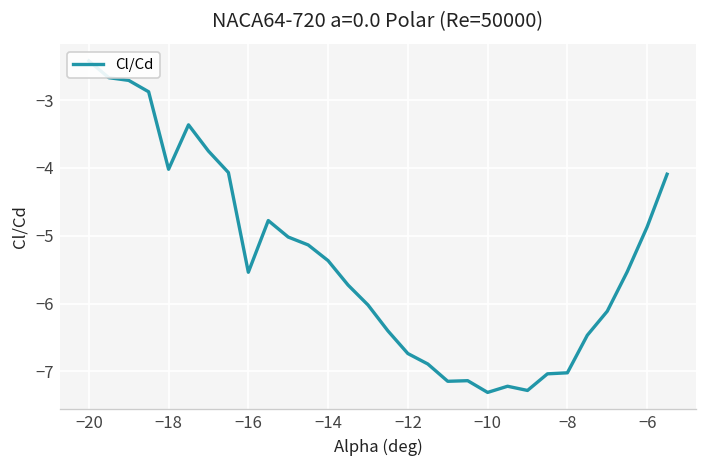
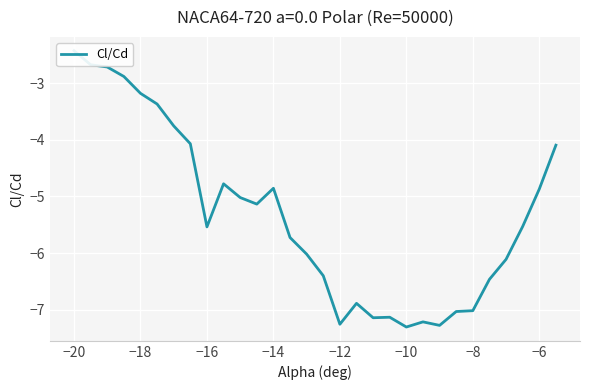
−18: -4.0 -> -3.2
−14: -5.4 -> -4.9
−12: -6.7 -> -7.3
